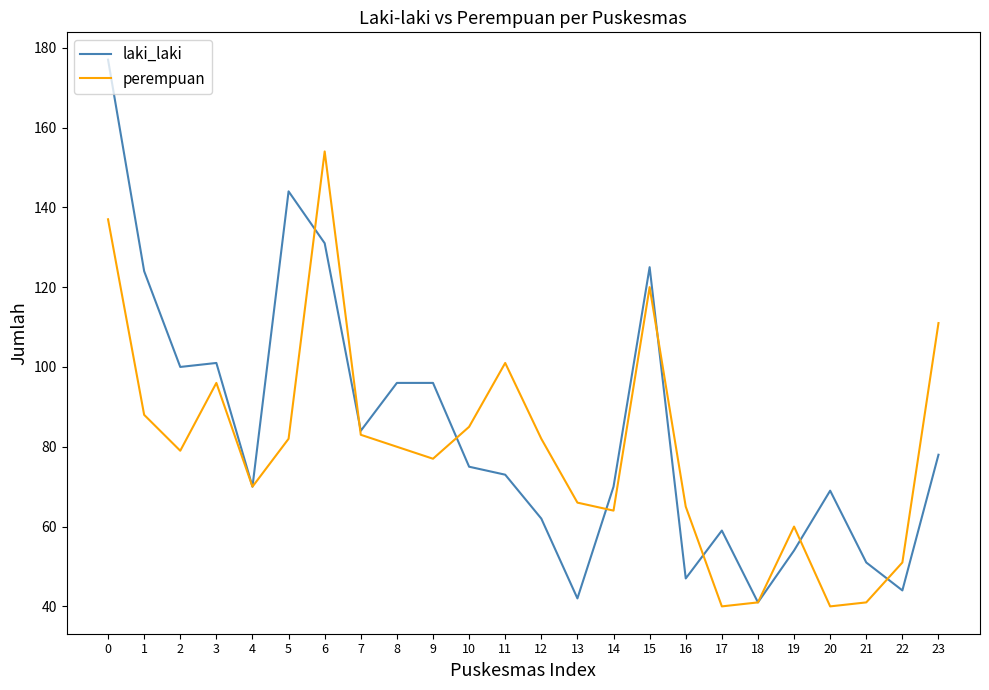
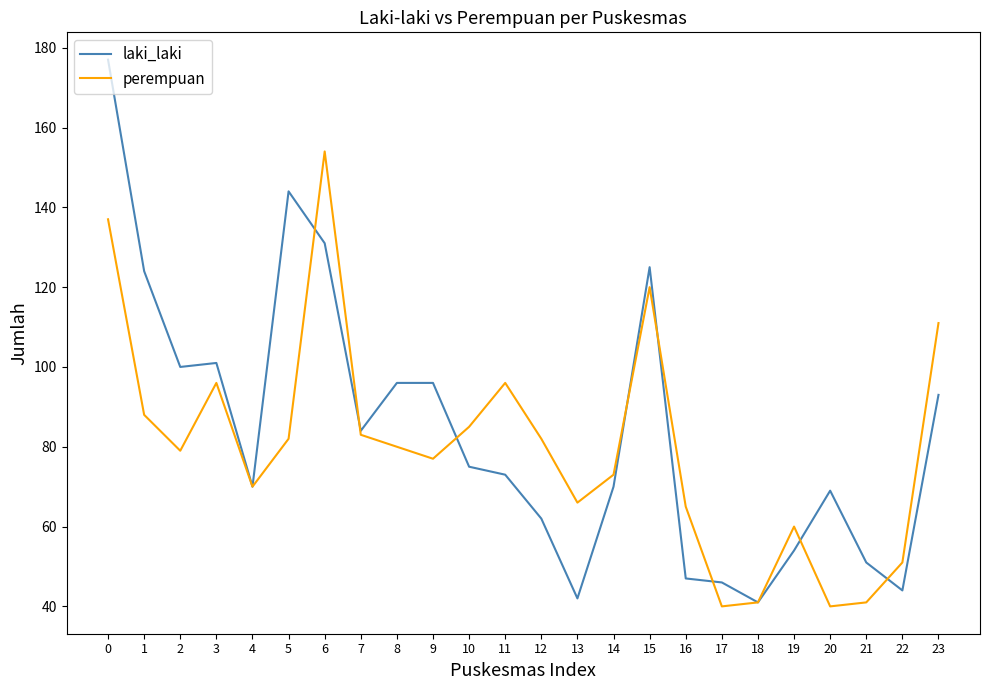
perempuan, 11: 101 -> 96
perempuan, 14: 64 -> 73
laki_laki, 17: 59 -> 46
laki_laki, 23: 78 -> 93
